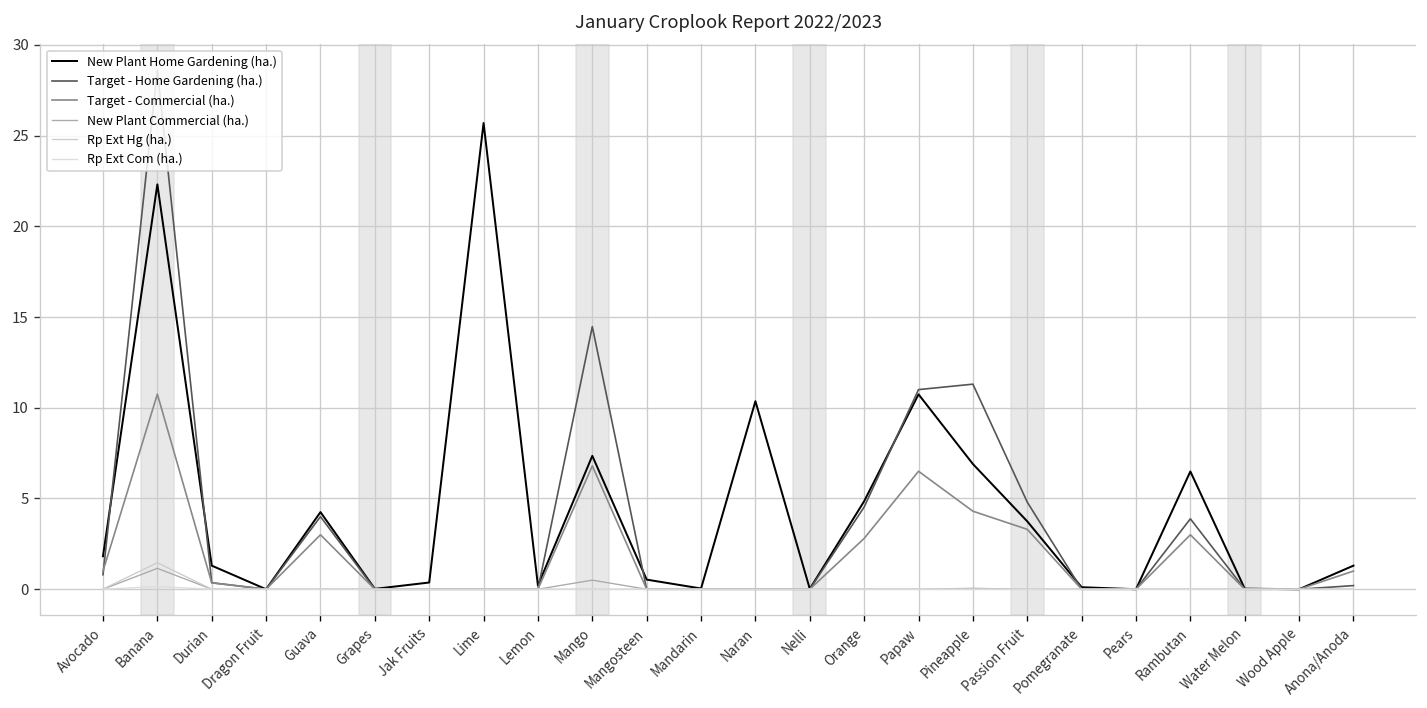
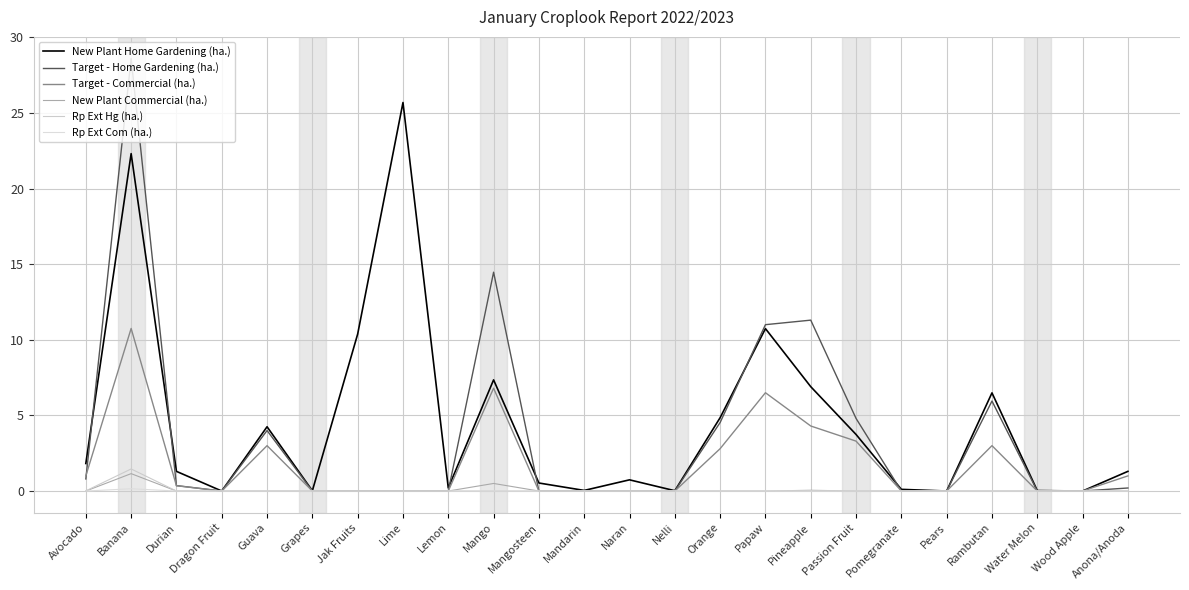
New Plant Home Gardening (ha.), Jak Fruits: 0.4 -> 10.4
New Plant Home Gardening (ha.), Naran: 10.4 -> 0.7
Target - Home Gardening (ha.), Rambutan: 3.9 -> 6.0
